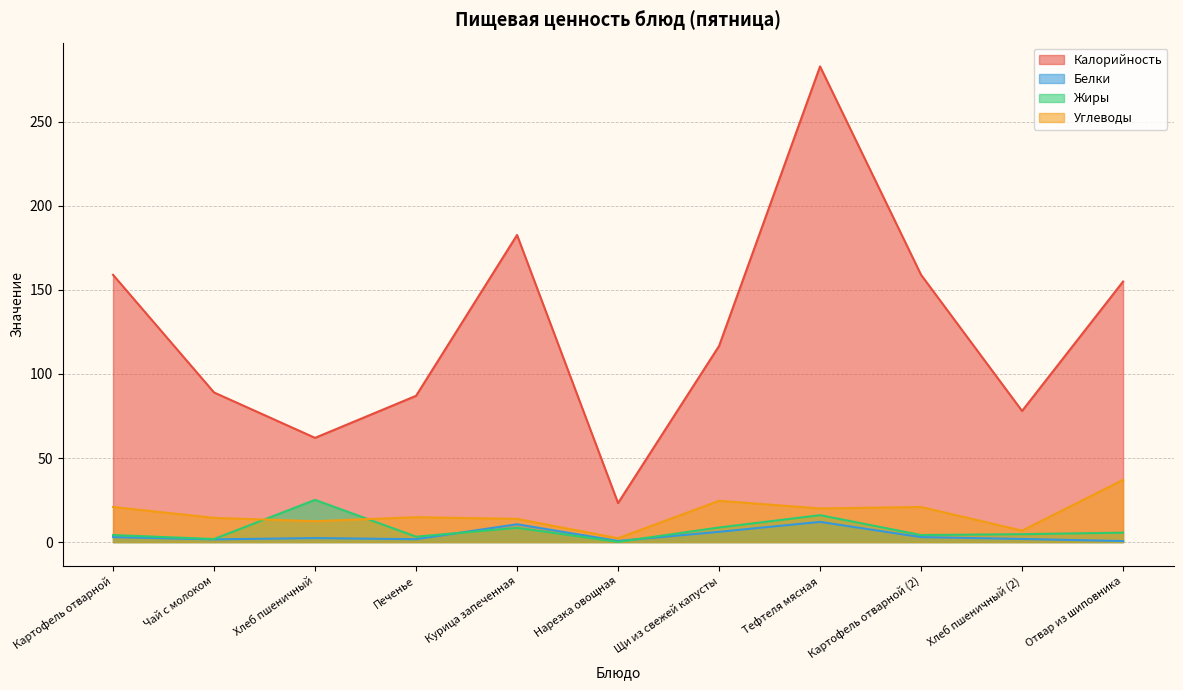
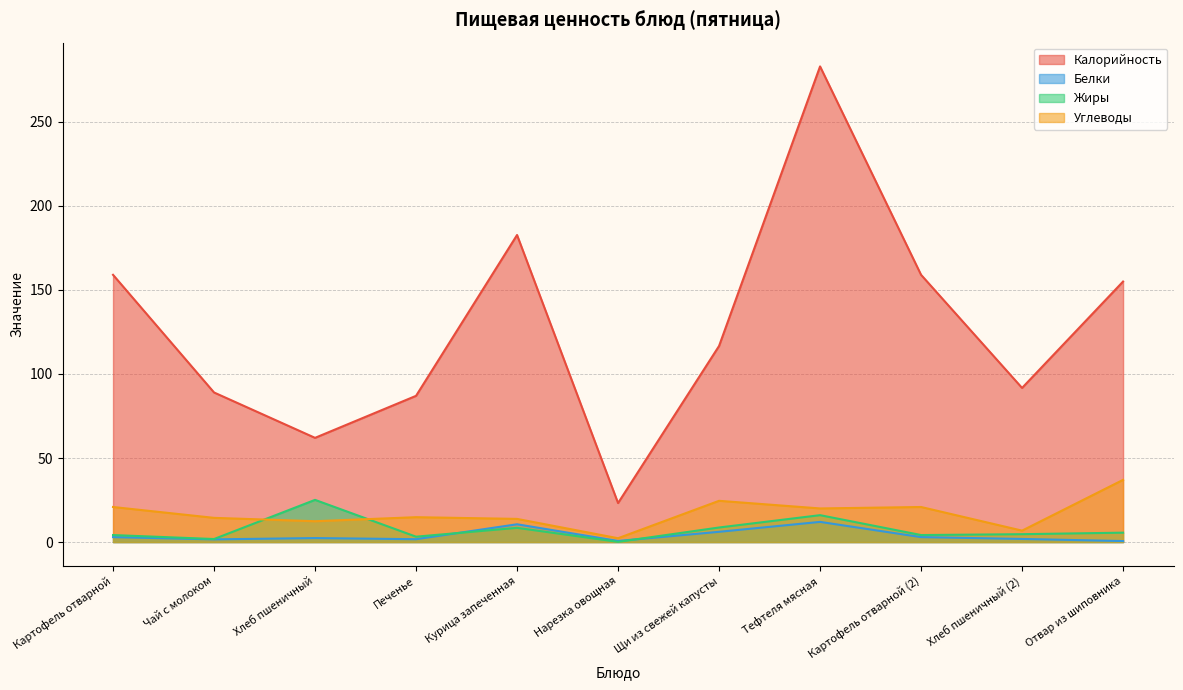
Калорийность, Хлеб пшеничный (2): 78 -> 92
